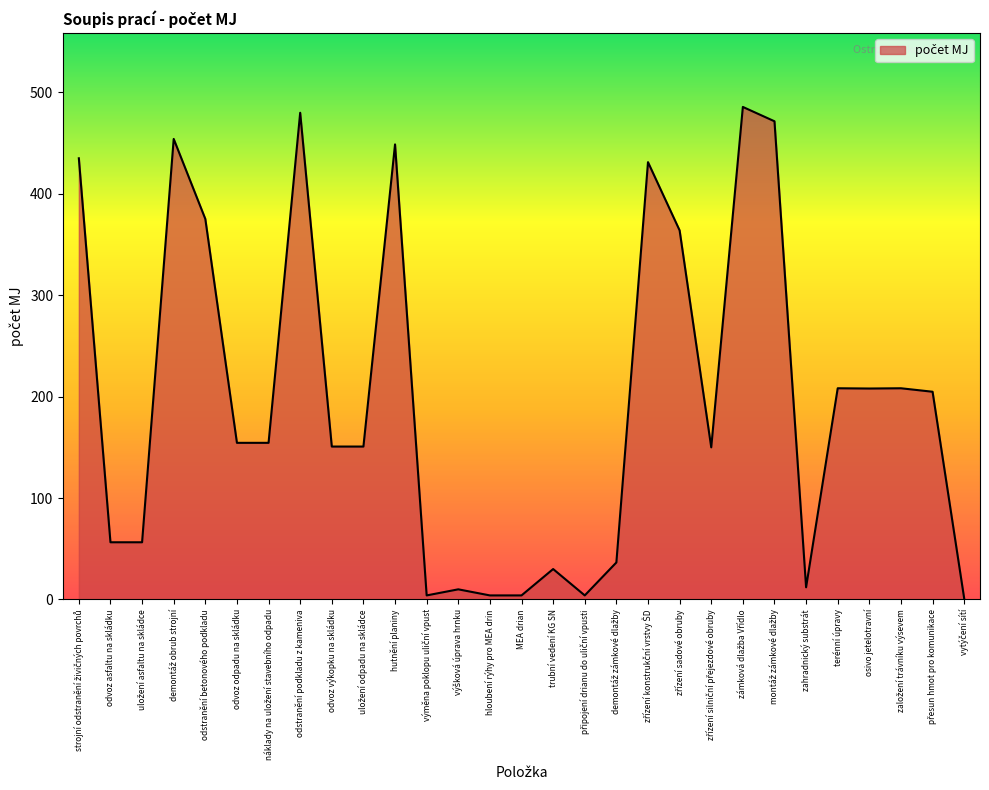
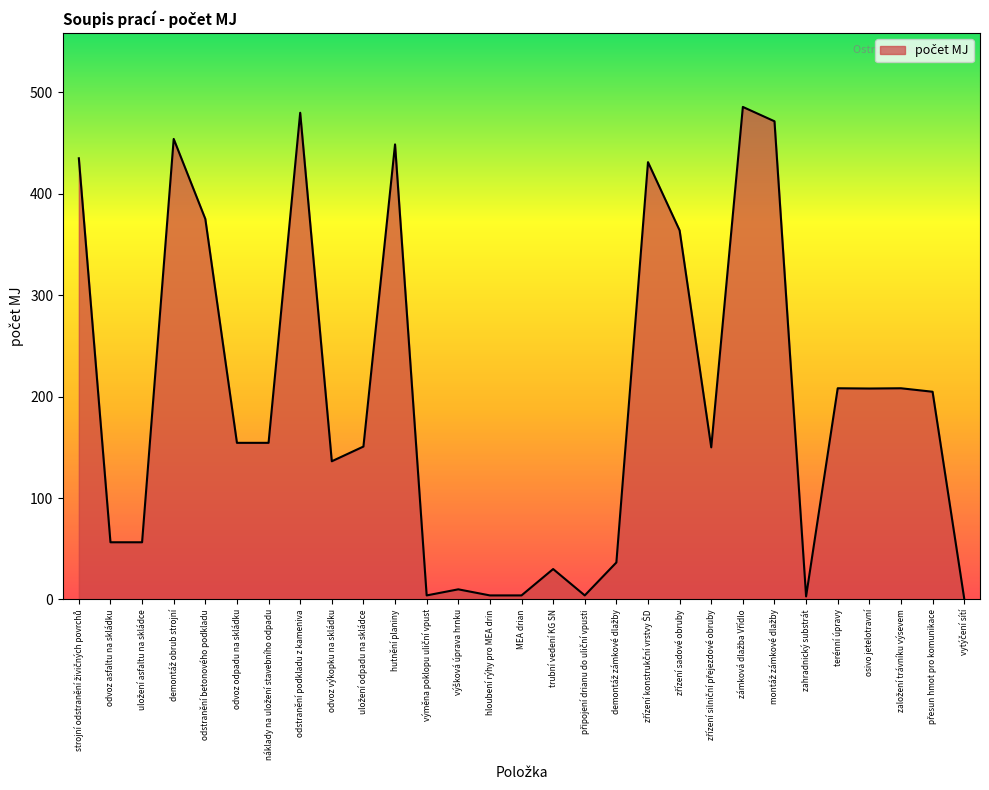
odvoz výkopku na skládku: 151 -> 136
zahradnický substrát: 12 -> 3
